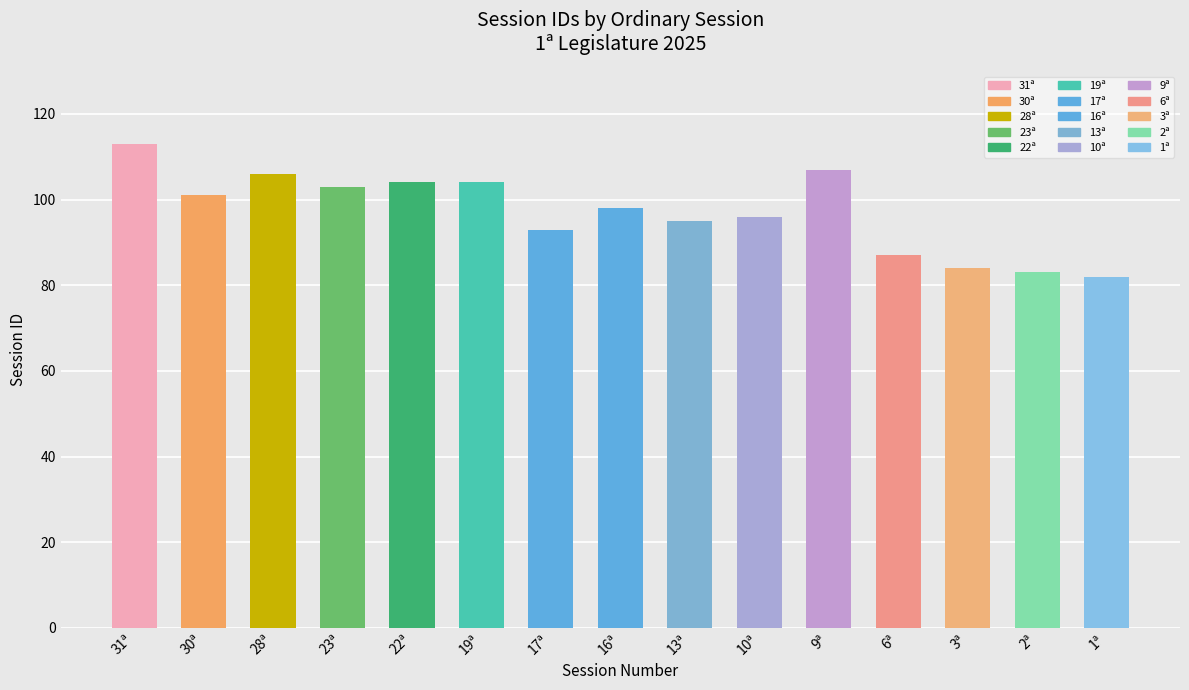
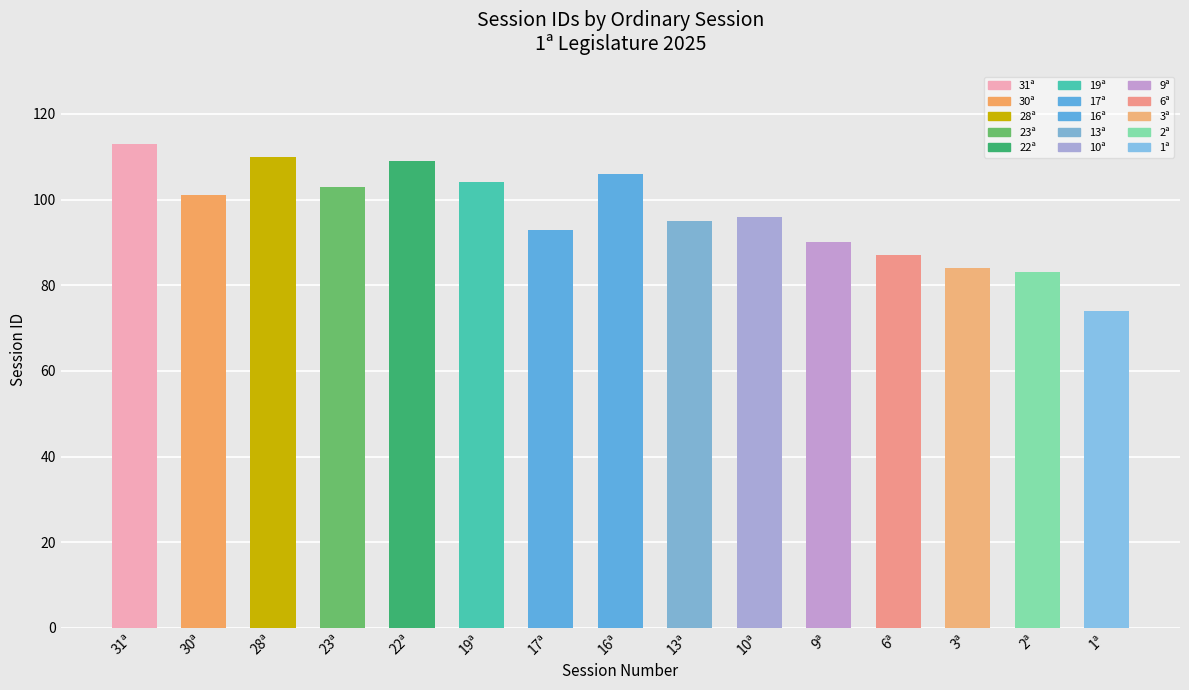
28ª: 106 -> 110
22ª: 104 -> 109
16ª: 98 -> 106
9ª: 107 -> 90
1ª: 82 -> 74
